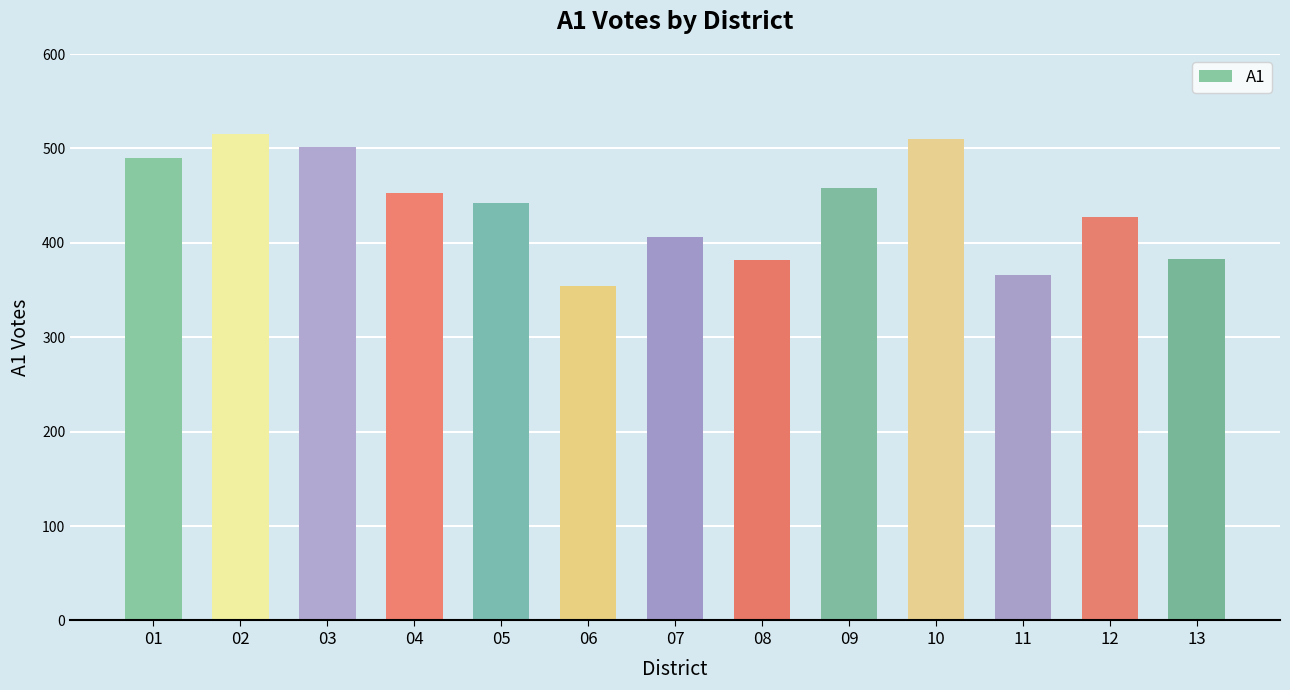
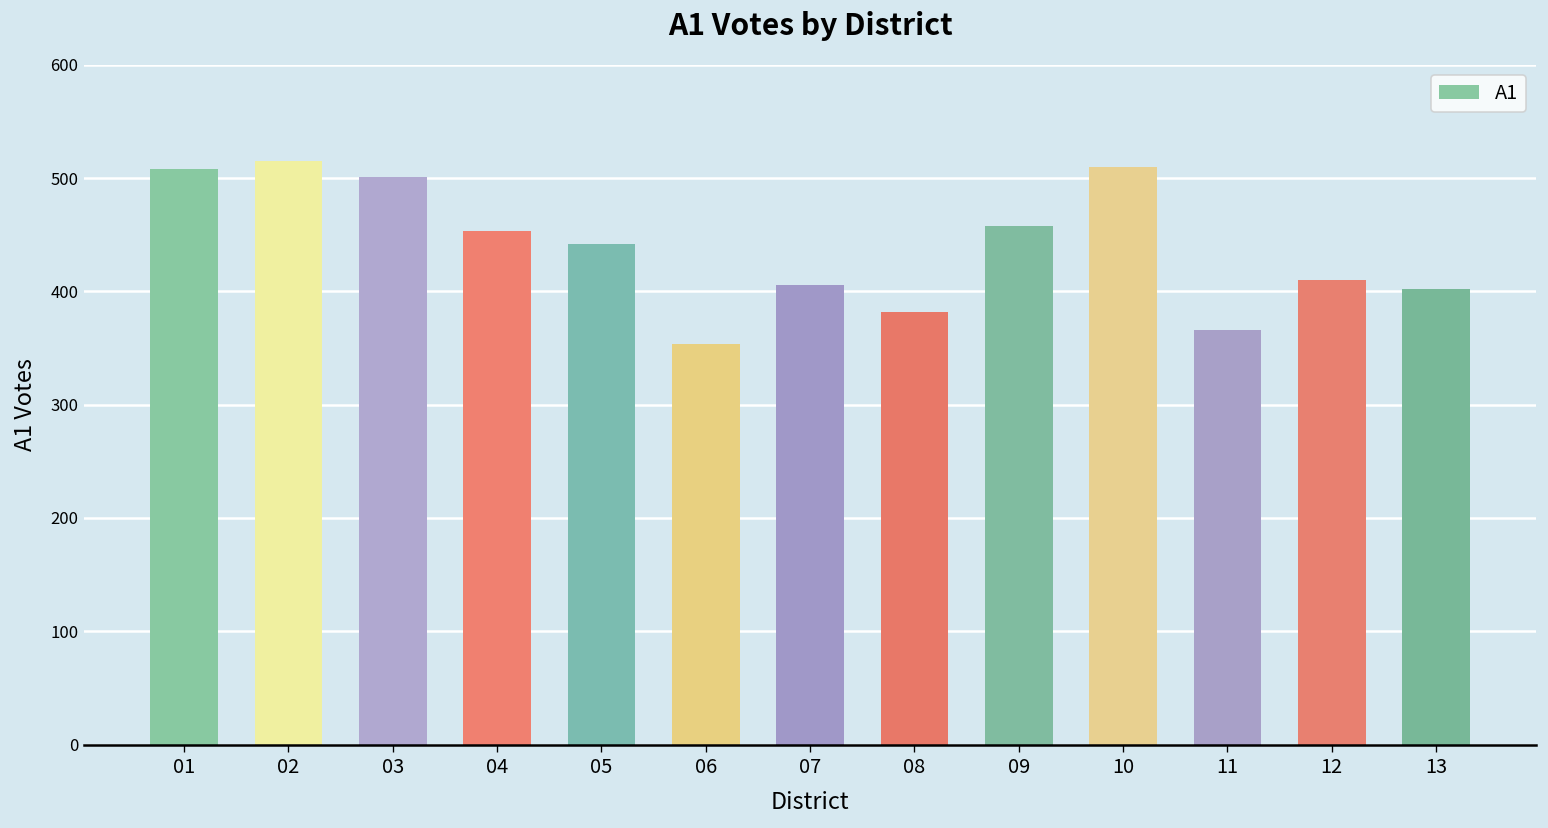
01: 490 -> 510
12: 430 -> 410
13: 380 -> 400
